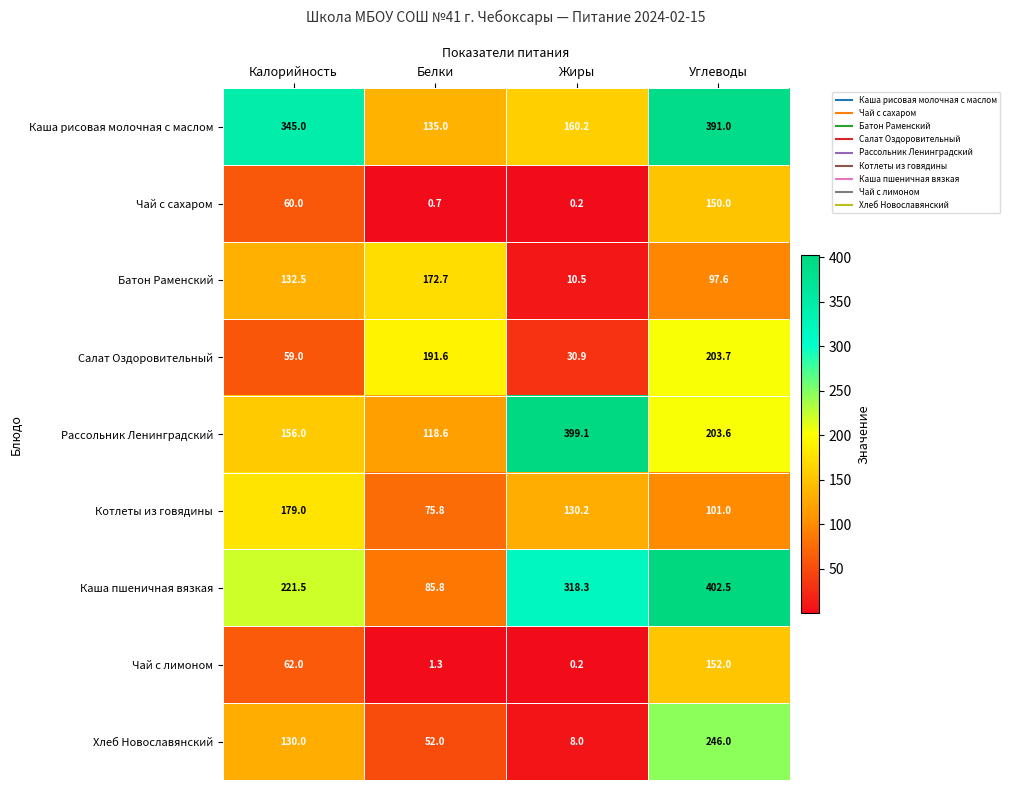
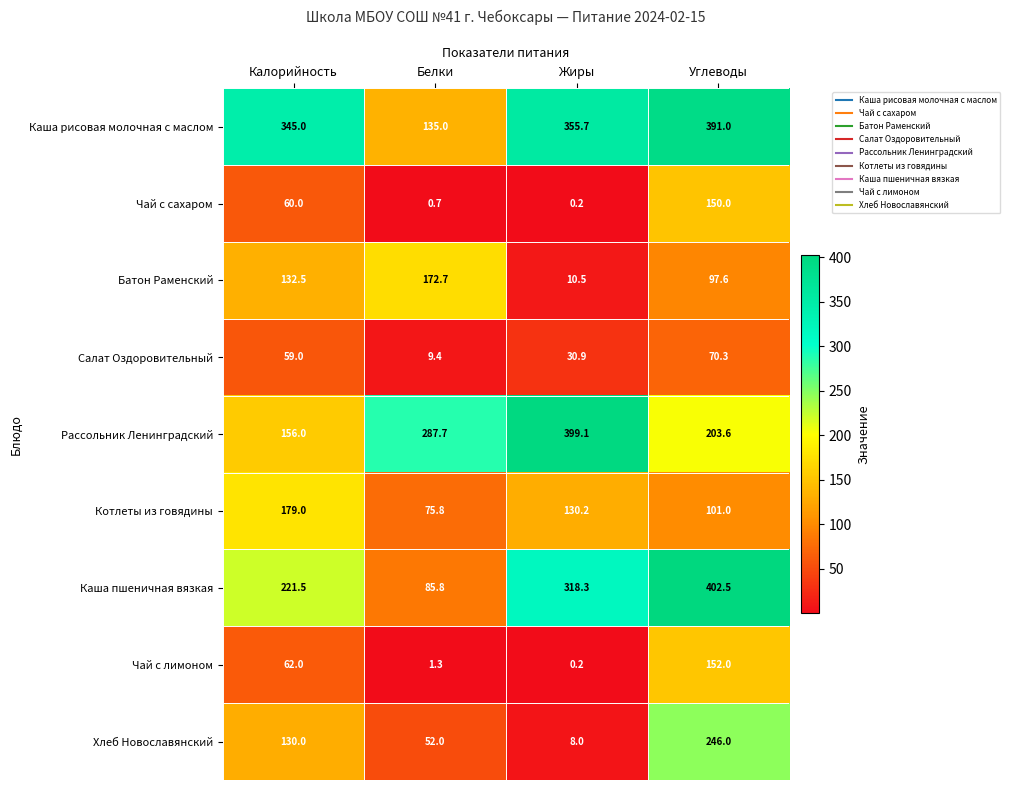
Каша рисовая молочная с маслом, Жиры: 160.2 -> 355.7
Салат Оздоровительный, Белки: 191.6 -> 9.4
Салат Оздоровительный, Углеводы: 203.7 -> 70.3
Рассольник Ленинградский, Белки: 118.6 -> 287.7
